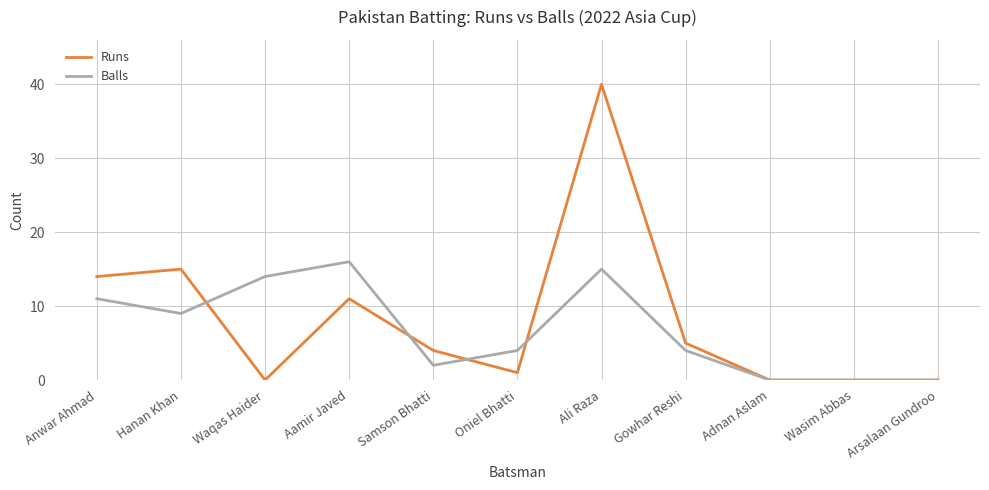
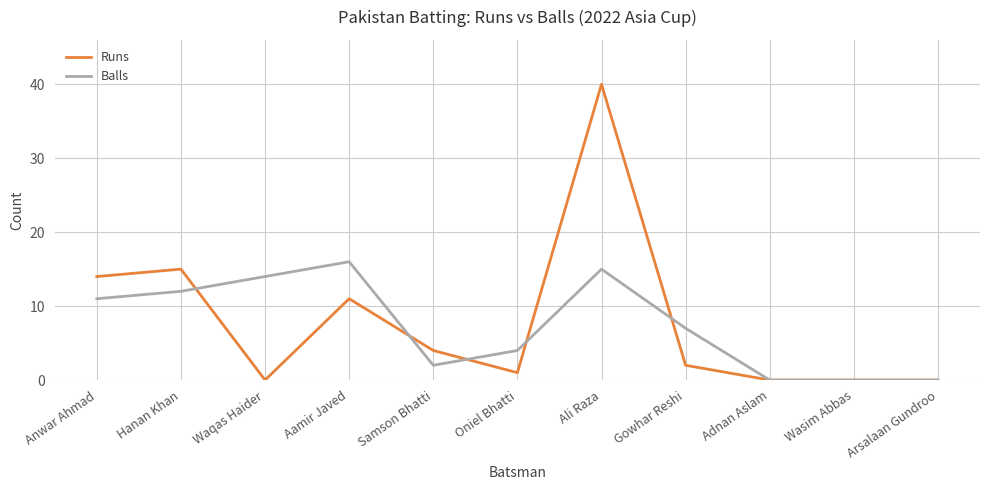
Balls, Hanan Khan: 9 -> 12
Runs, Gowhar Reshi: 5 -> 2
Balls, Gowhar Reshi: 4 -> 7
